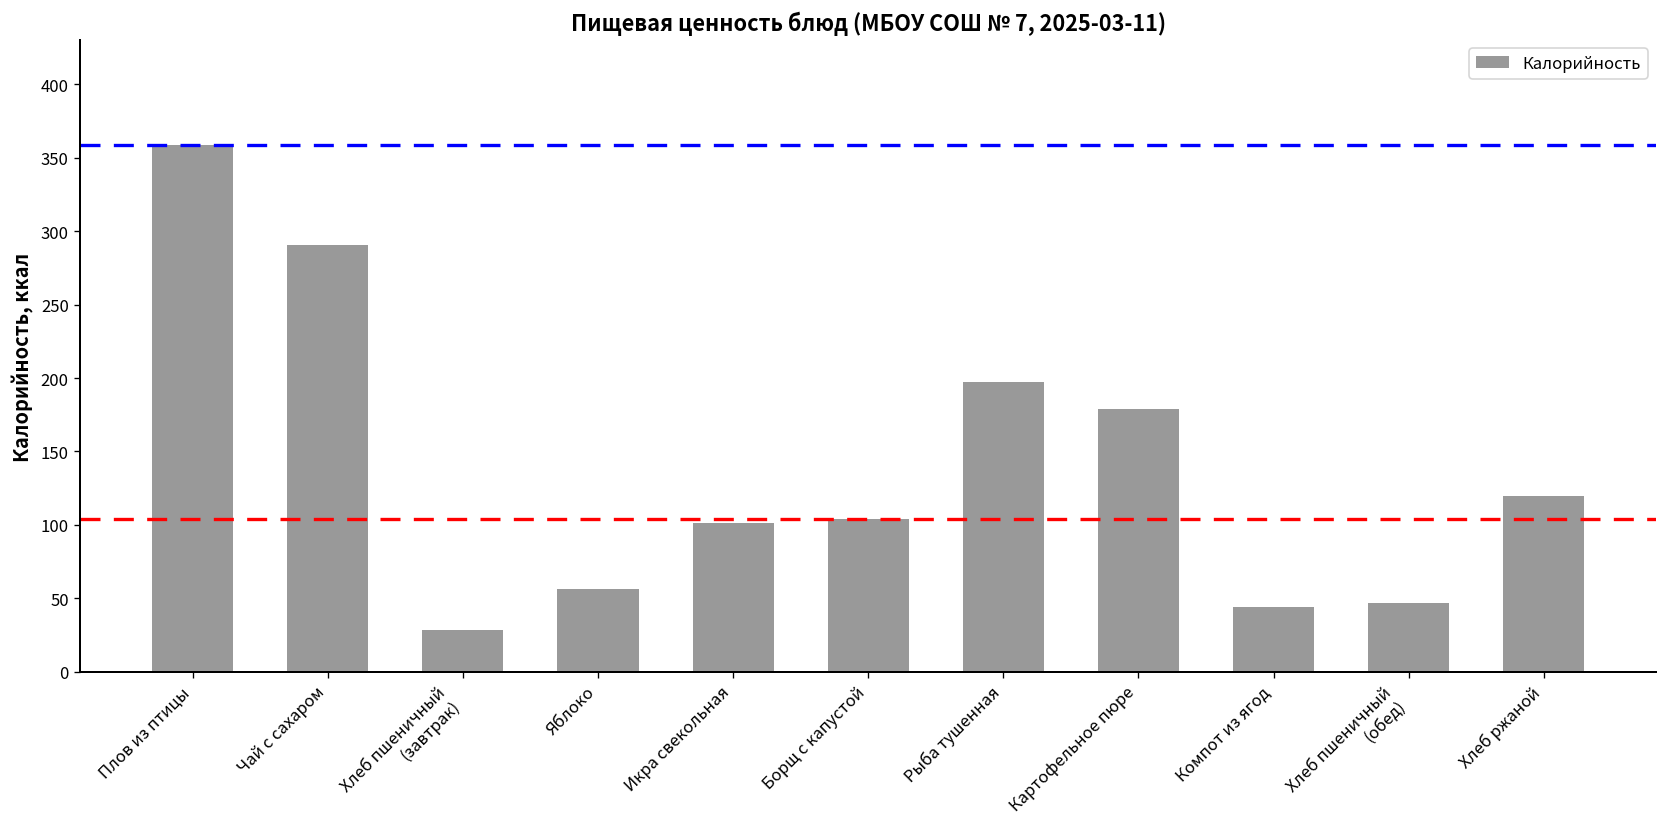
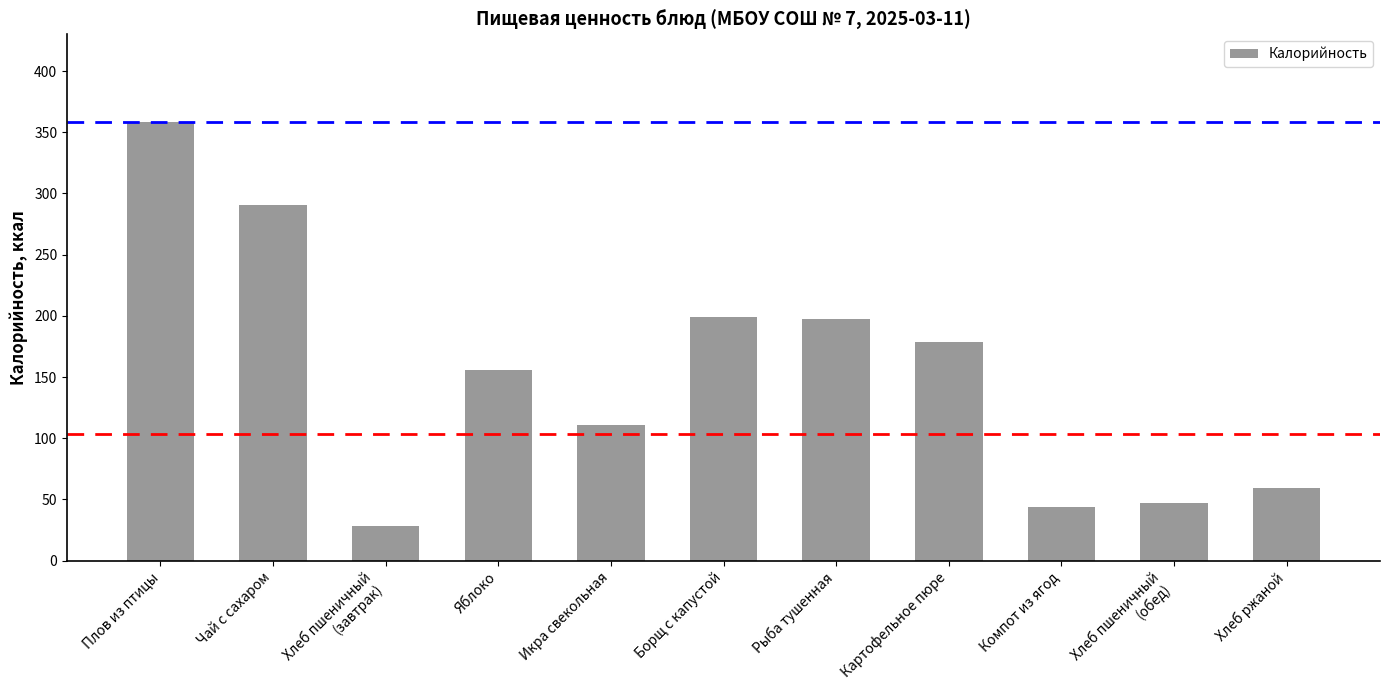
Яблоко: 56 -> 156
Икра свекольная: 101 -> 111
Борщ с капустой: 104 -> 199
Хлеб ржаной: 120 -> 59
